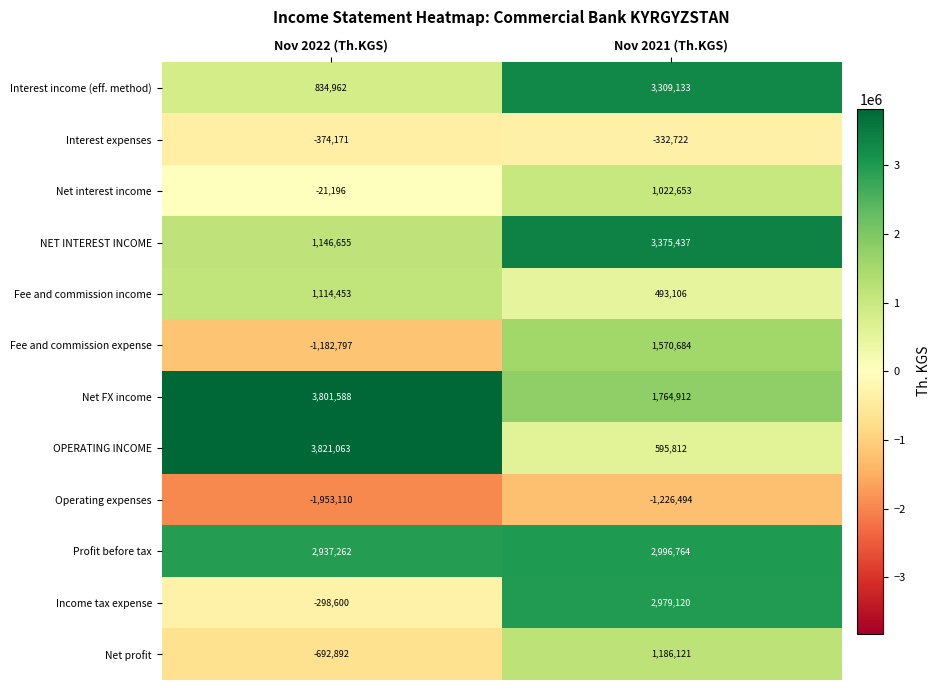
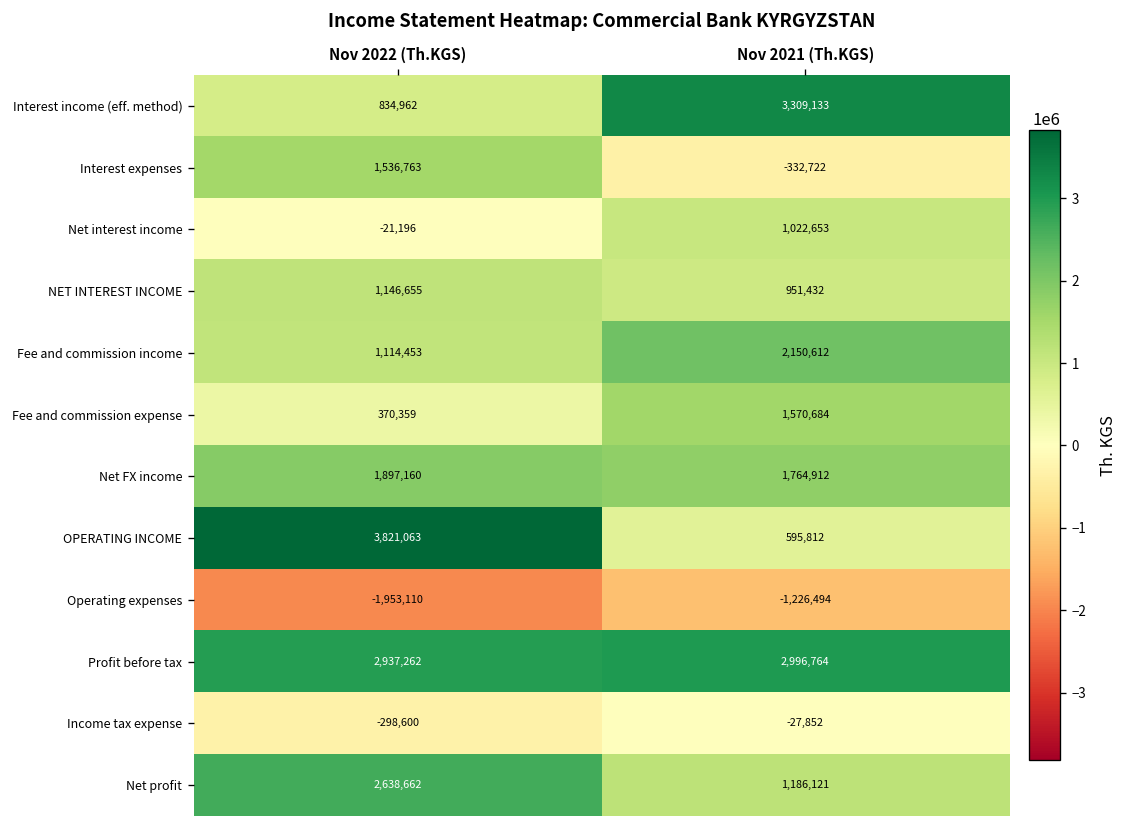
Interest expenses, Nov 2022 (Th.KGS): -374,171 -> 1,536,763
NET INTEREST INCOME, Nov 2021 (Th.KGS): 3,375,437 -> 951,432
Fee and commission income, Nov 2021 (Th.KGS): 493,106 -> 2,150,612
Fee and commission expense, Nov 2022 (Th.KGS): -1,182,797 -> 370,359
Net FX income, Nov 2022 (Th.KGS): 3,801,588 -> 1,897,160
Income tax expense, Nov 2021 (Th.KGS): 2,979,120 -> -27,852
Net profit, Nov 2022 (Th.KGS): -692,892 -> 2,638,662
